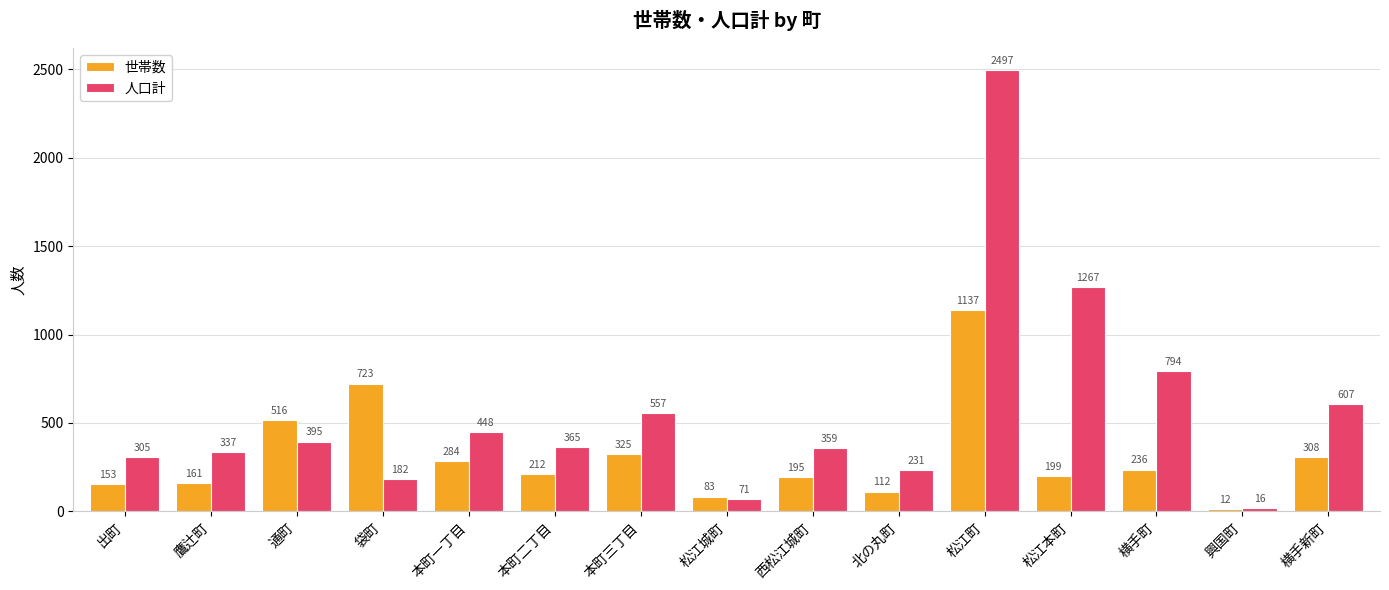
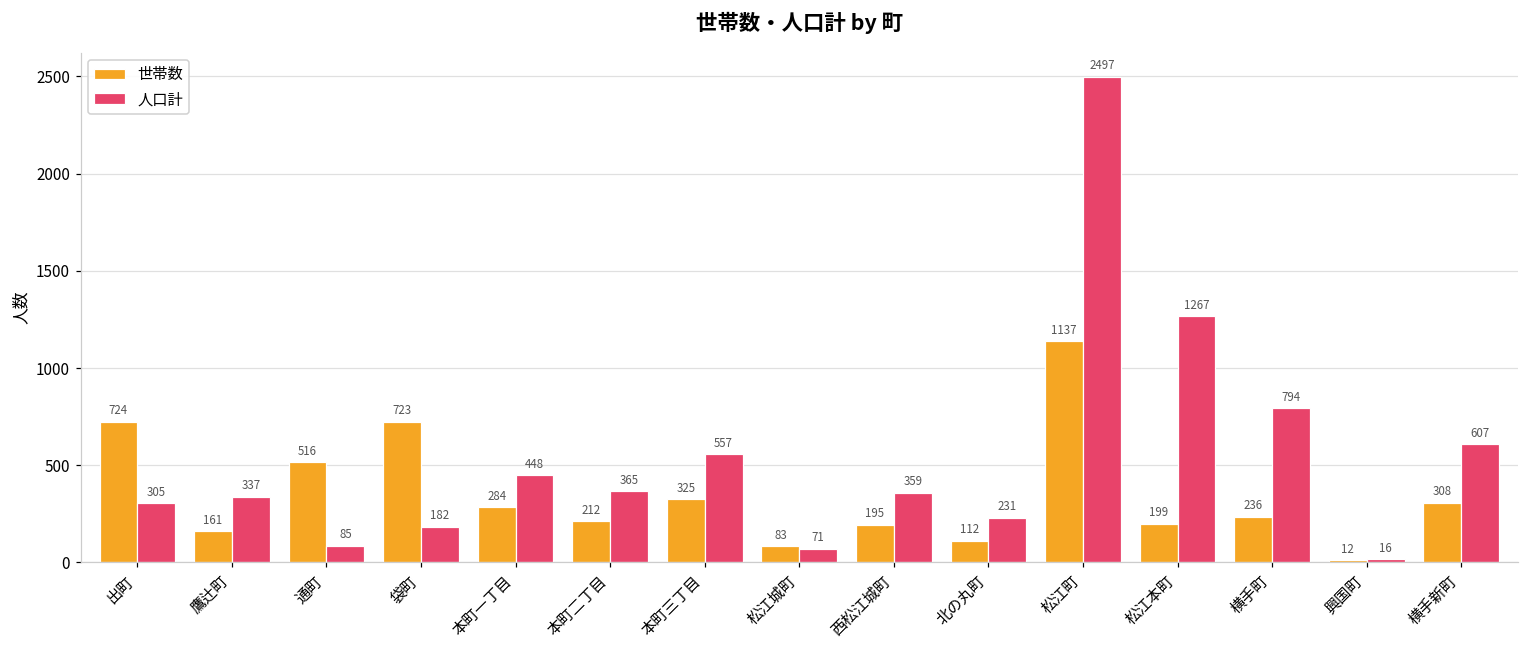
世帯数, 出町: 153 -> 724
人口計, 通町: 395 -> 85
